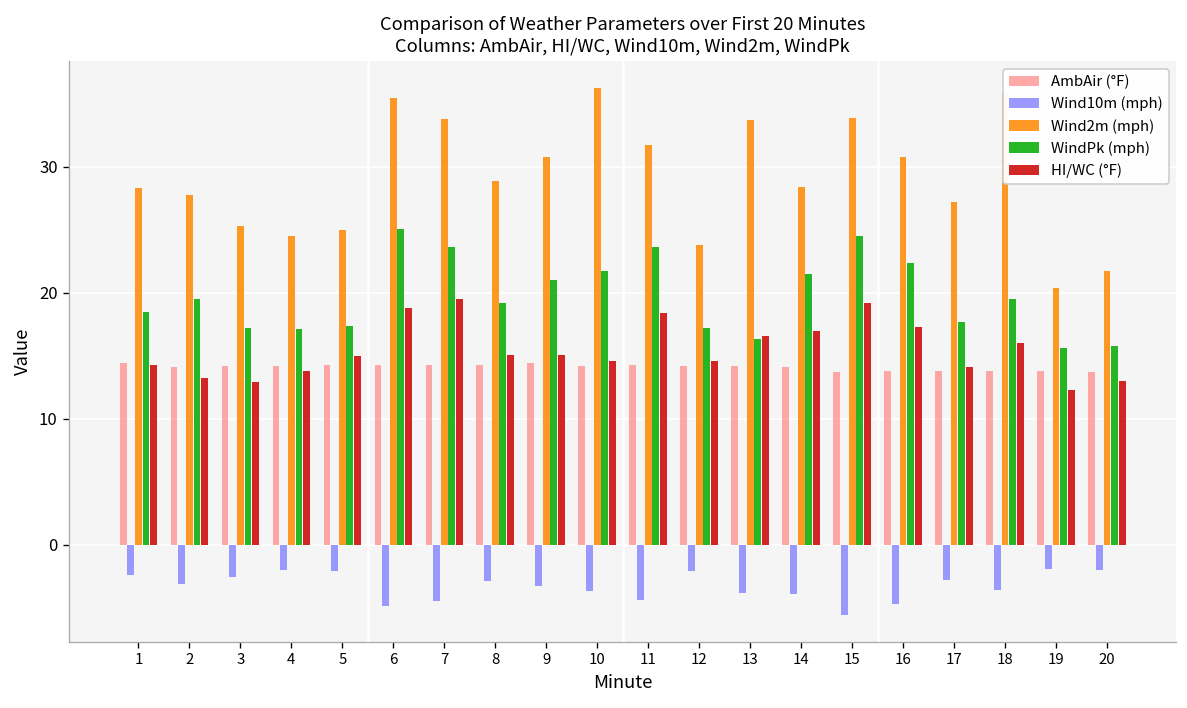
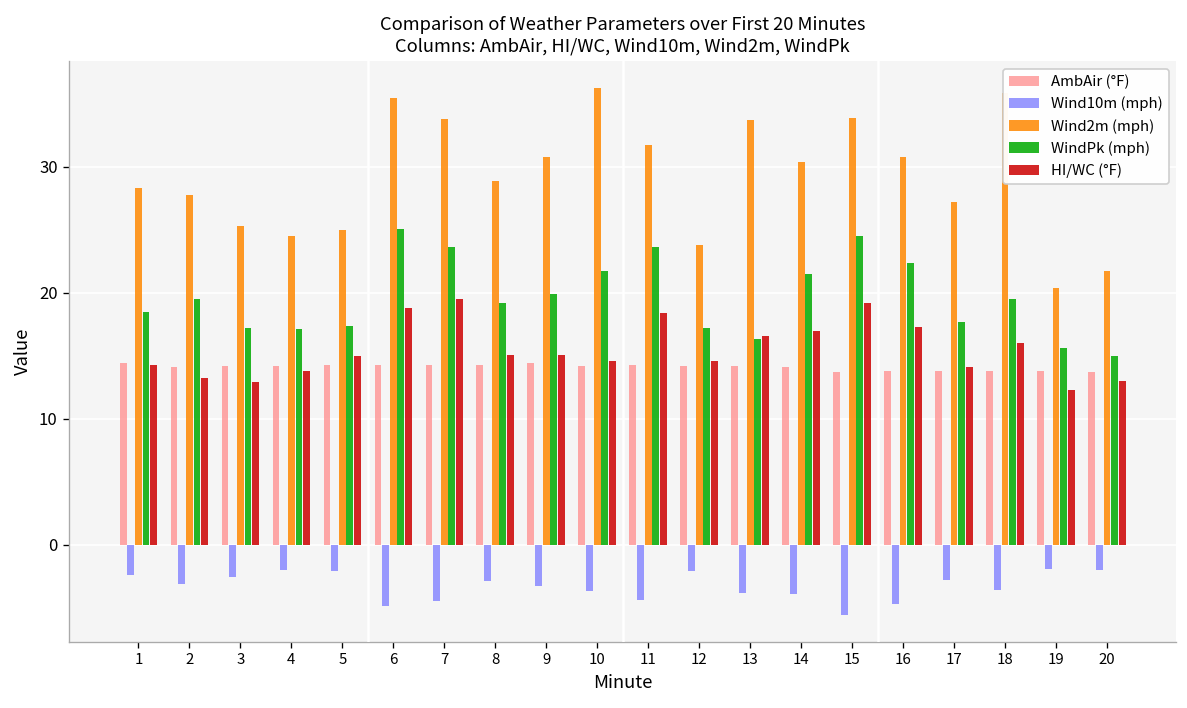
WindPk (mph), 9: 21.0 -> 19.9
Wind2m (mph), 14: 28.4 -> 30.4
WindPk (mph), 20: 15.8 -> 15.0
